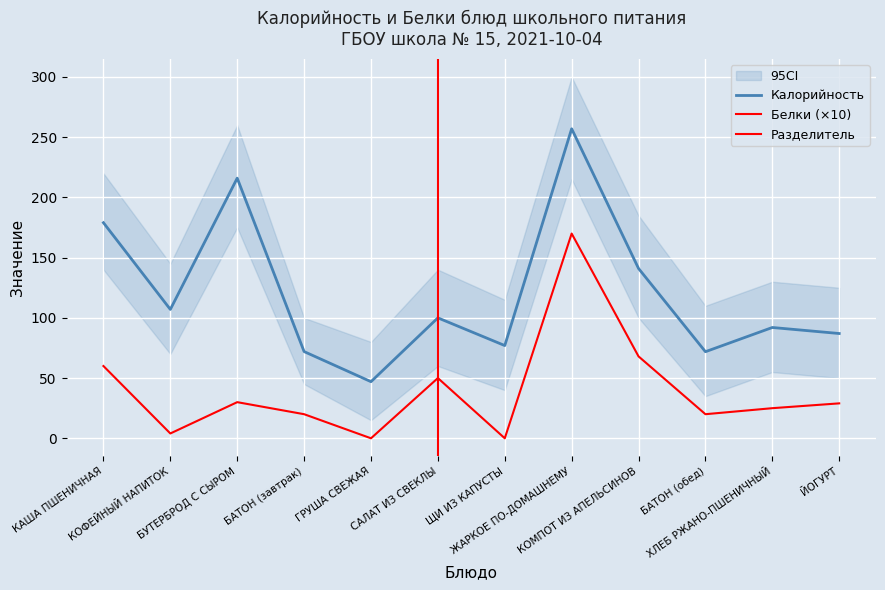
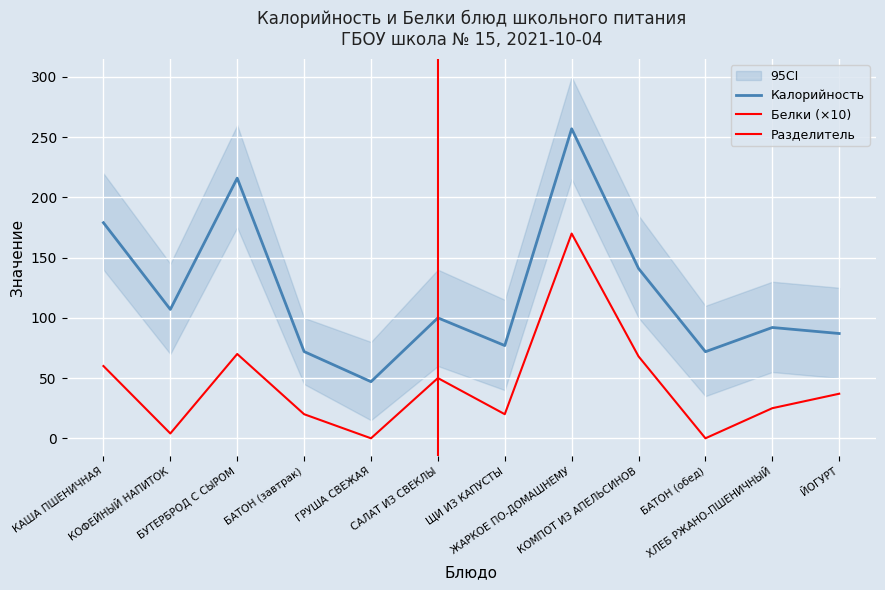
Белки (×10), БУТЕРБРОД С СЫРОМ: 30 -> 70
Белки (×10), ЩИ ИЗ КАПУСТЫ: 0 -> 20
Белки (×10), БАТОН (обед): 20 -> 0
Белки (×10), ЙОГУРТ: 29 -> 37
